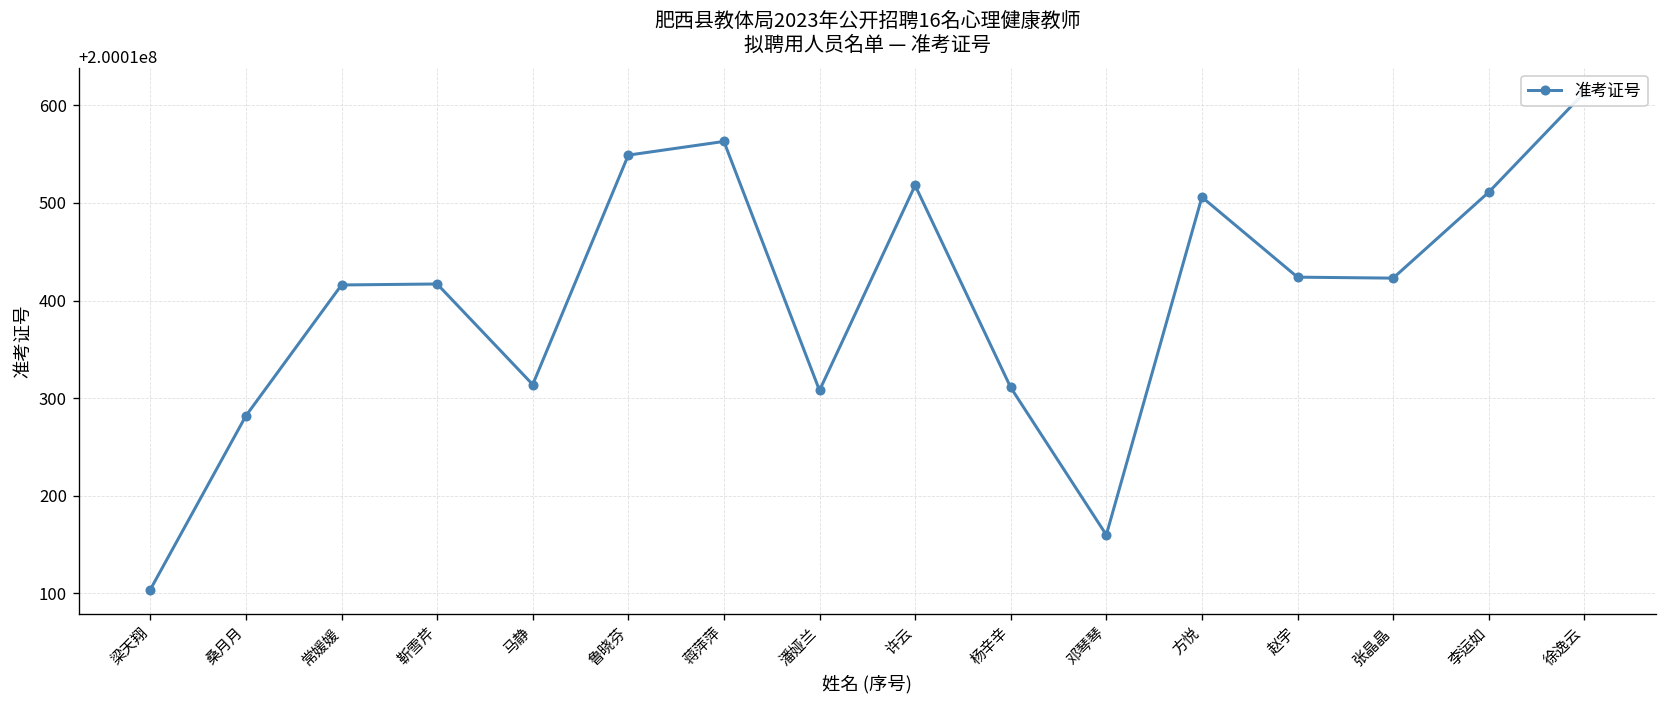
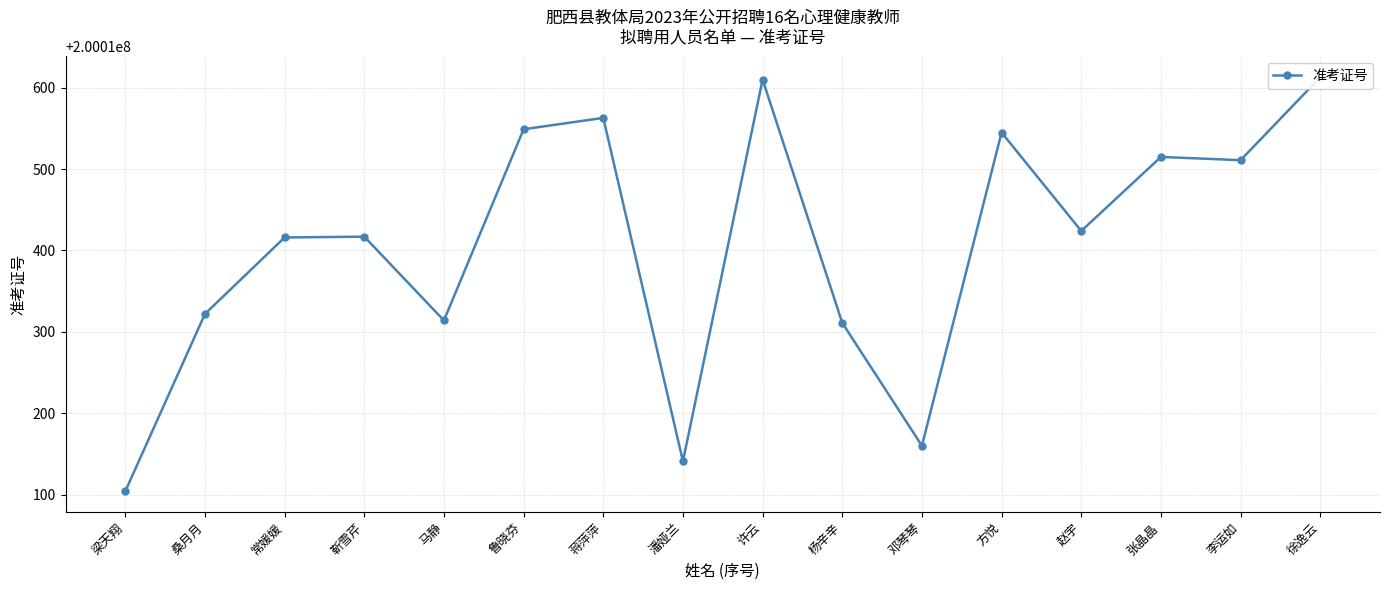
桑月月: 200010280 -> 200010320
潘娅兰: 200010310 -> 200010140
许云: 200010520 -> 200010610
方悦: 200010510 -> 200010550
张晶晶: 200010420 -> 200010520
